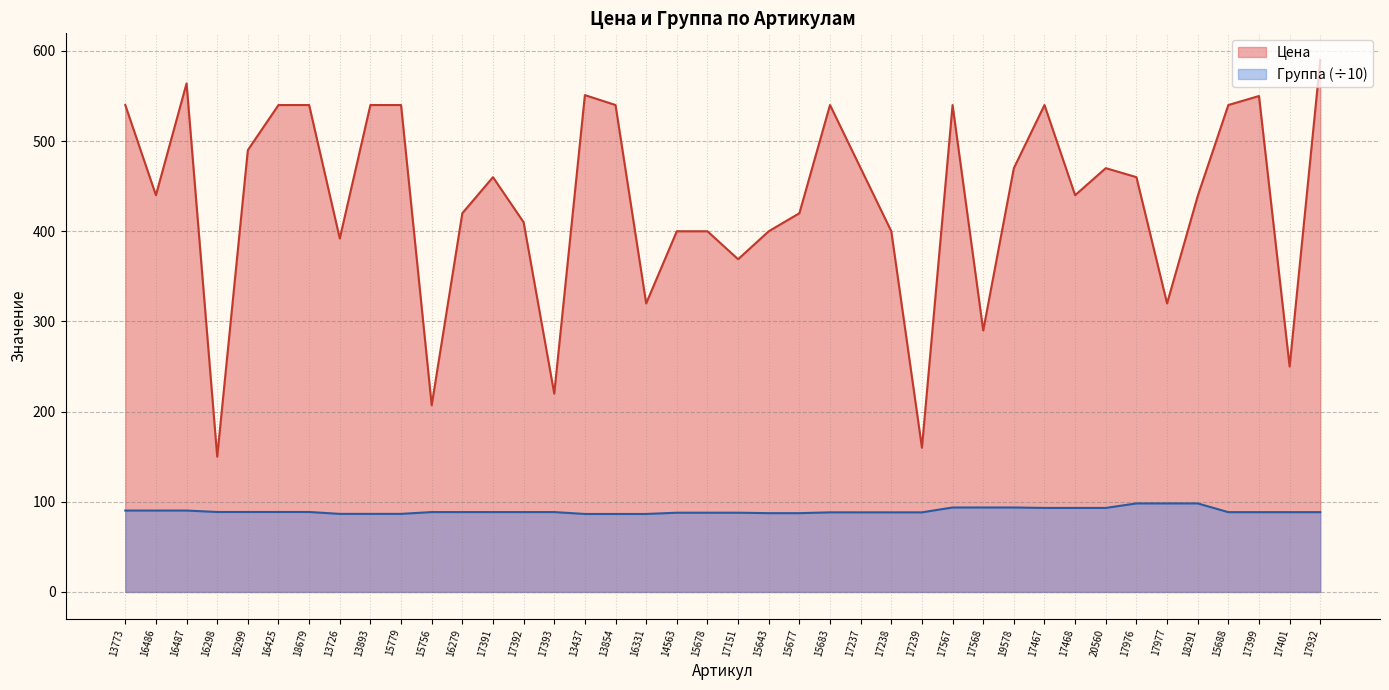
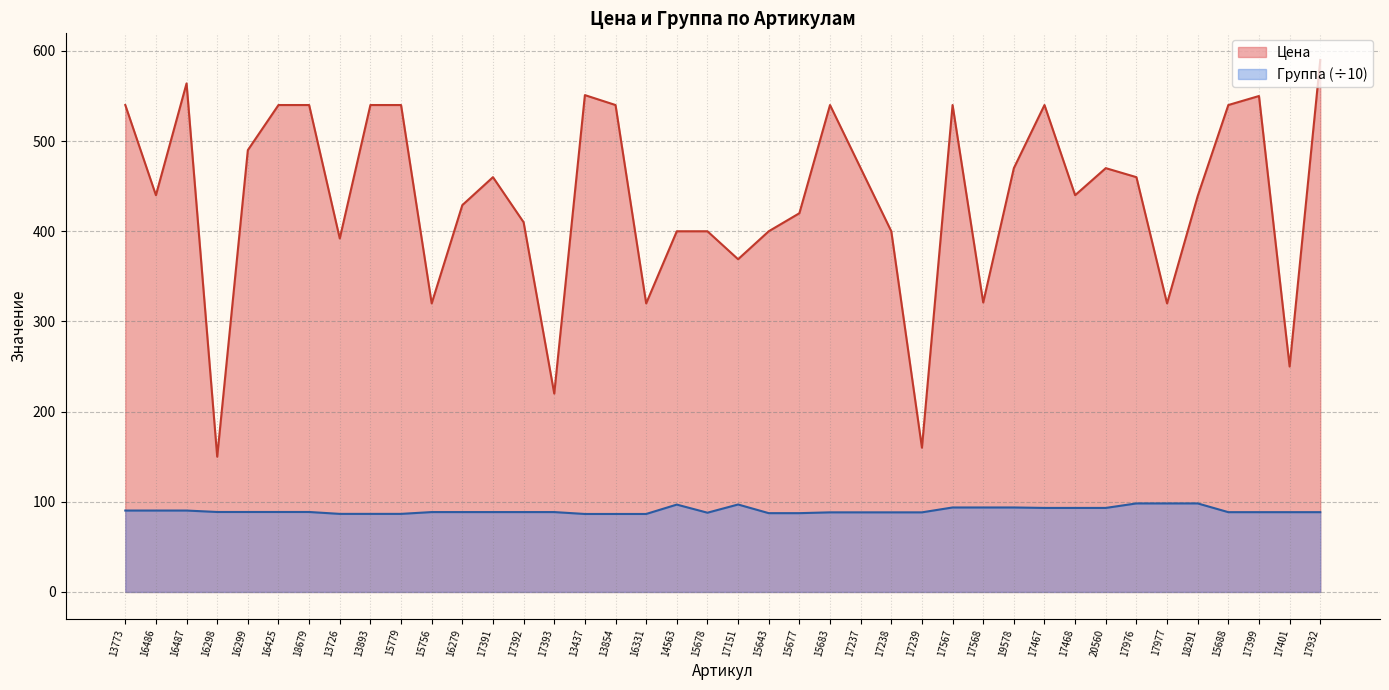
Цена, 15756: 210 -> 320
Цена, 16279: 420 -> 430
Группа (÷10), 14563: 90 -> 100
Группа (÷10), 17151: 90 -> 100
Цена, 17568: 290 -> 320
